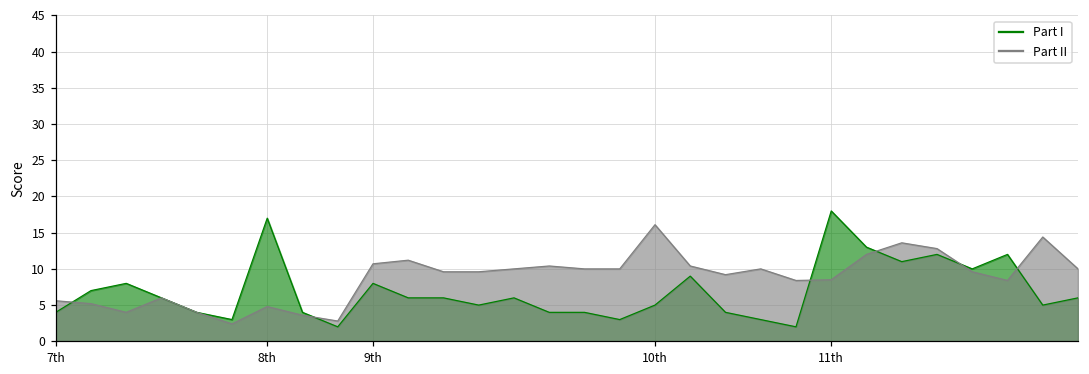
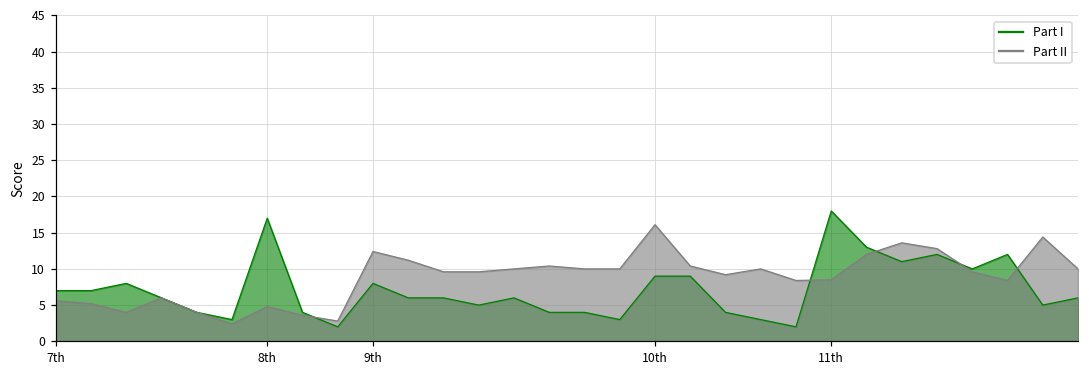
Part I, 7th: 4 -> 7
Part II, 9th: 11 -> 12
Part I, 10th: 5 -> 9
